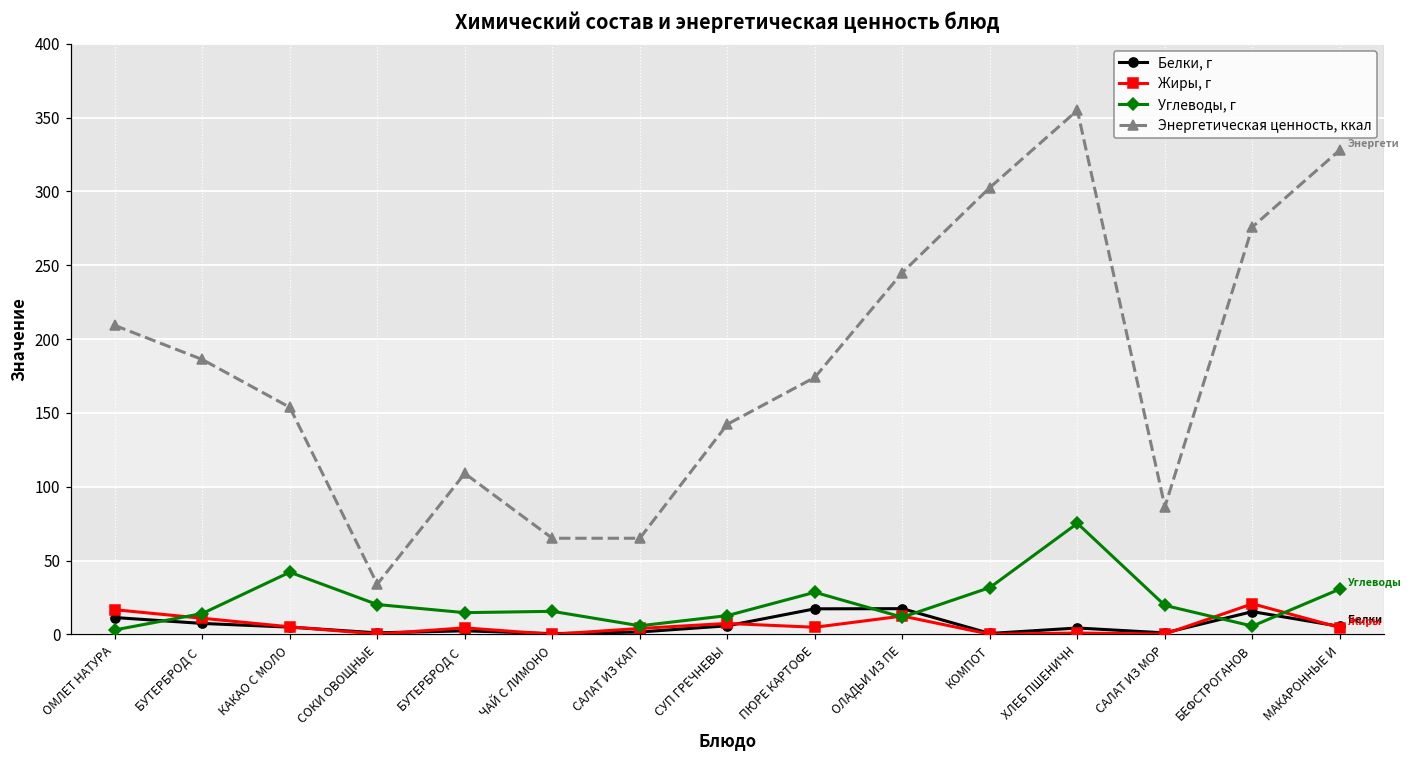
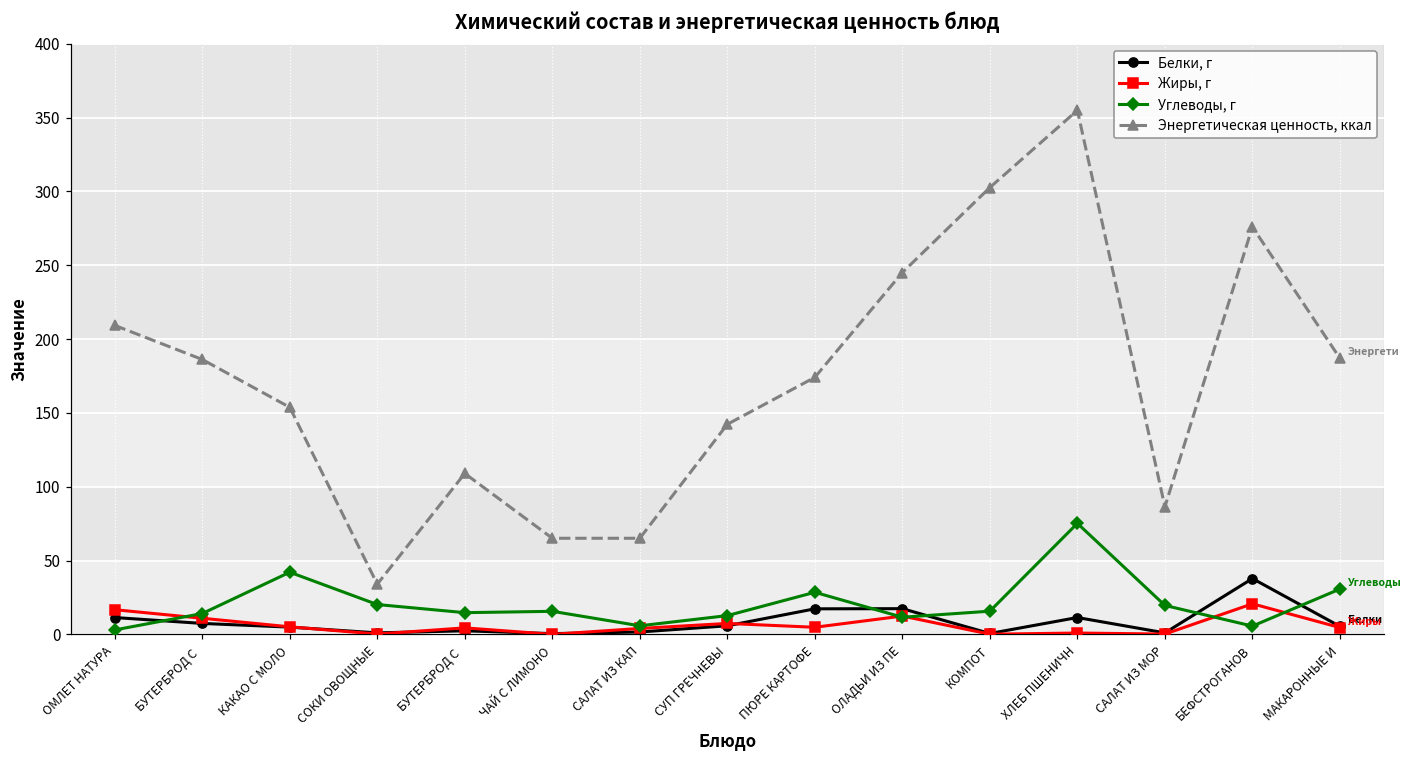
Углеводы, г, КОМПОТ: 32 -> 16
Белки, г, ХЛЕБ ПШЕНИЧН: 4 -> 11
Белки, г, БЕФСТРОГАНОВ: 15 -> 38
Энергетическая ценность, ккал, МАКАРОННЫЕ И: 328 -> 187
